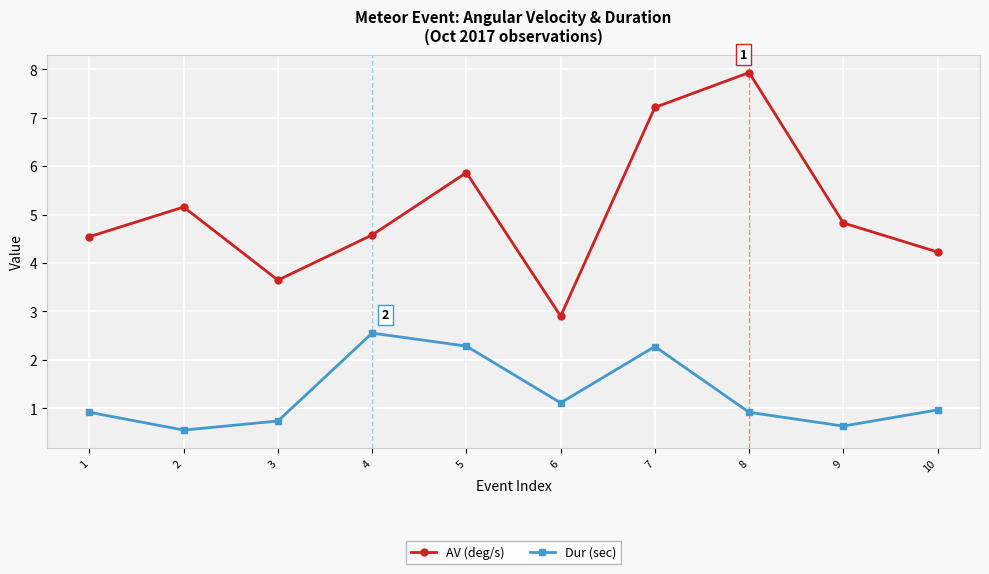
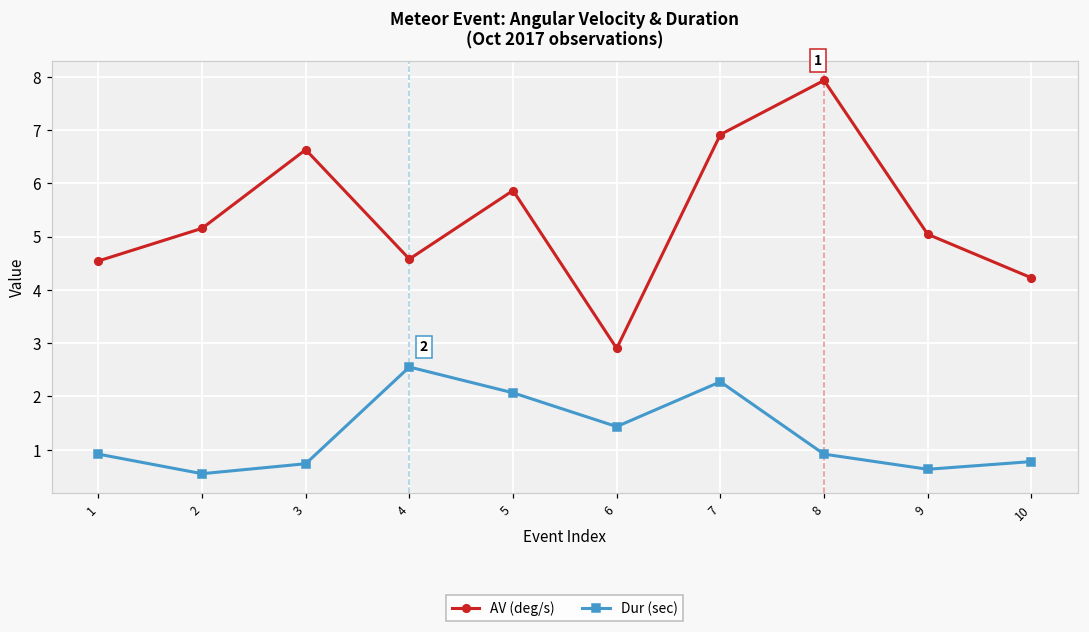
AV (deg/s), 3: 3.6 -> 6.6
Dur (sec), 5: 2.3 -> 2.1
Dur (sec), 6: 1.1 -> 1.4
AV (deg/s), 7: 7.2 -> 6.9
AV (deg/s), 9: 4.8 -> 5.0
Dur (sec), 10: 1.0 -> 0.8
